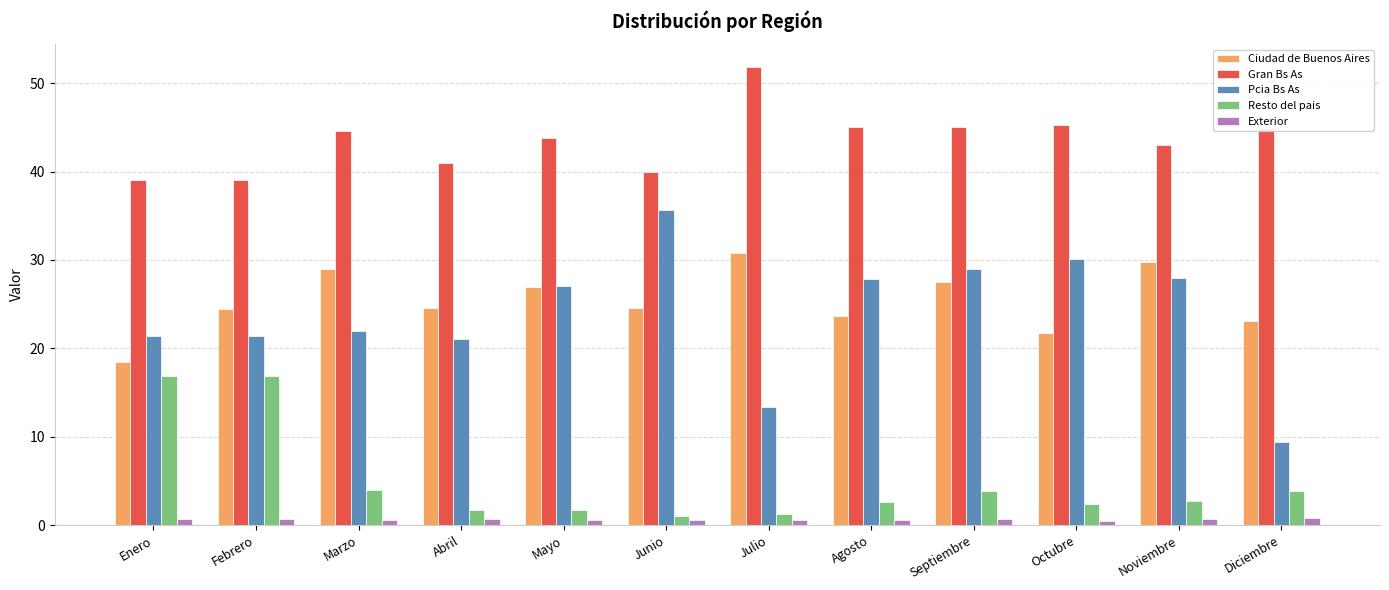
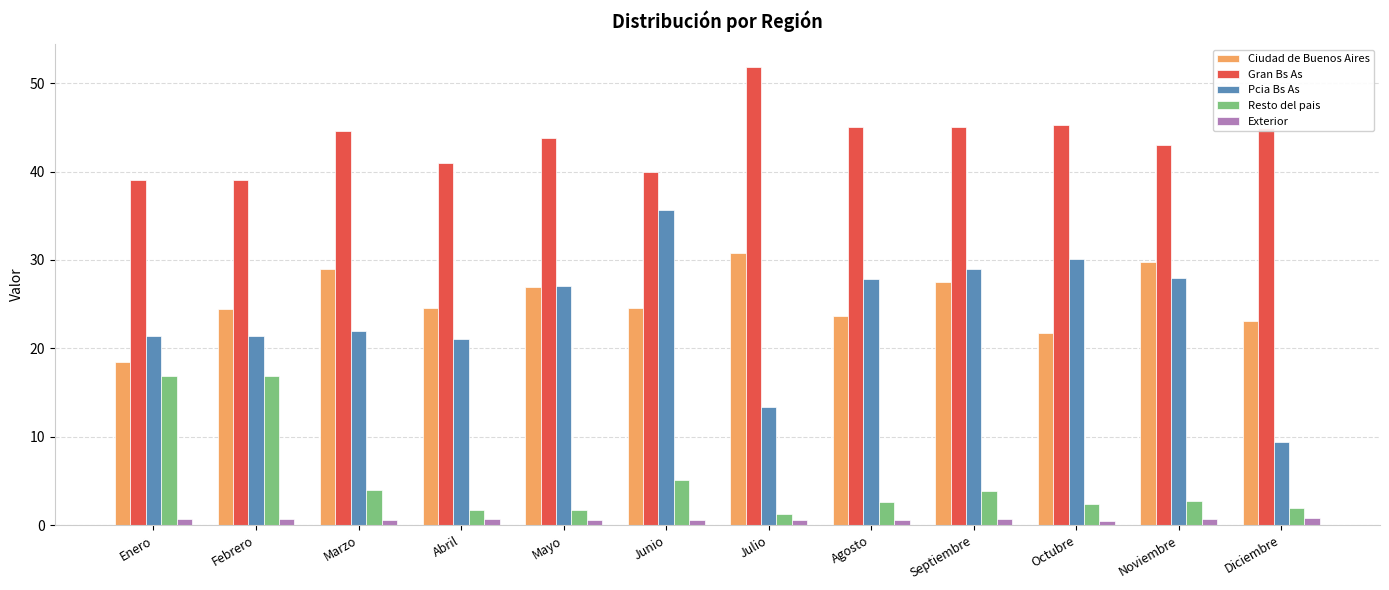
Resto del pais, Junio: 1 -> 5
Resto del pais, Diciembre: 4 -> 2
